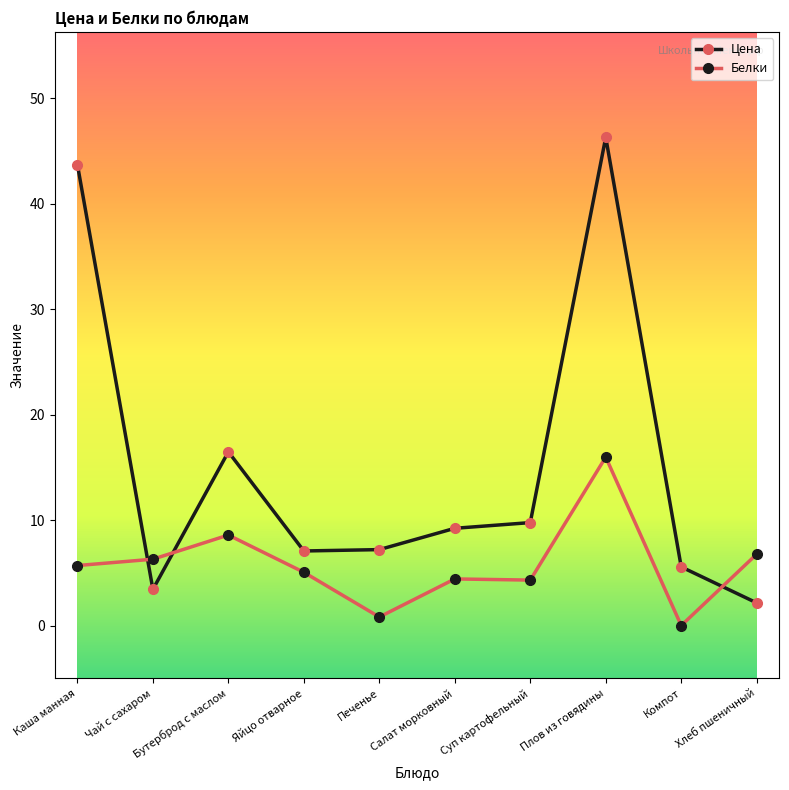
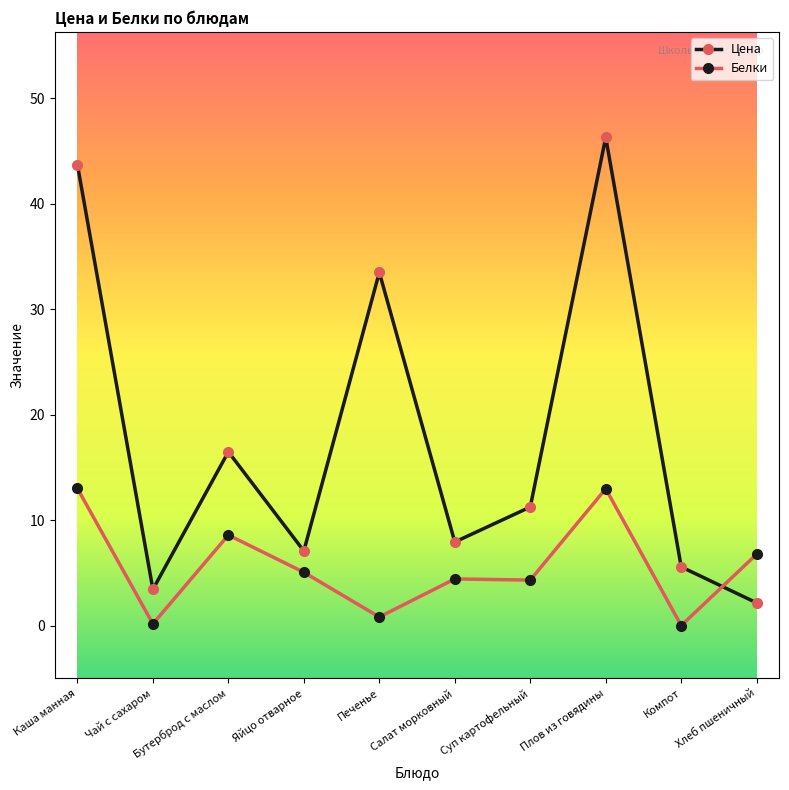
Белки, Каша манная: 5.7 -> 13.0
Белки, Чай с сахаром: 6.3 -> 0.2
Цена, Печенье: 7.2 -> 33.5
Цена, Салат морковный: 9.3 -> 8.0
Цена, Суп картофельный: 9.8 -> 11.3
Белки, Плов из говядины: 16 -> 13
